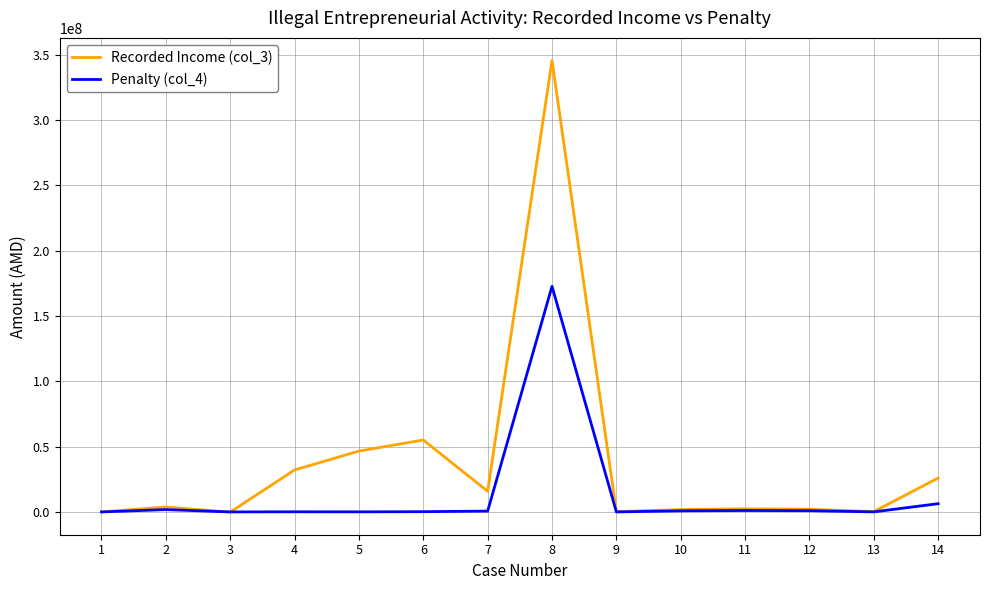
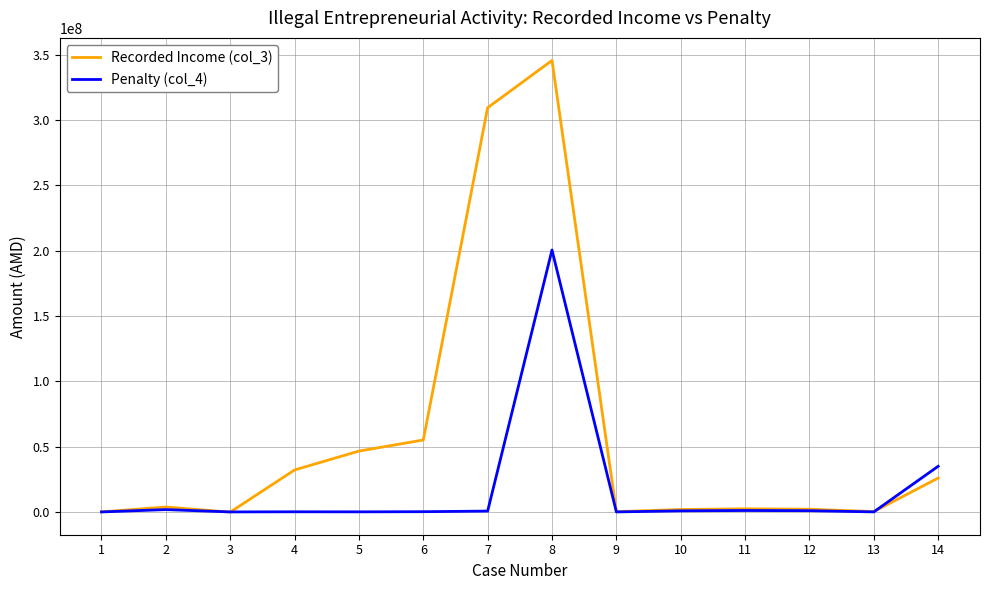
Recorded Income (col_3), 7: 16000000 -> 309000000
Penalty (col_4), 8: 173000000 -> 201000000
Penalty (col_4), 14: 7000000 -> 35000000
